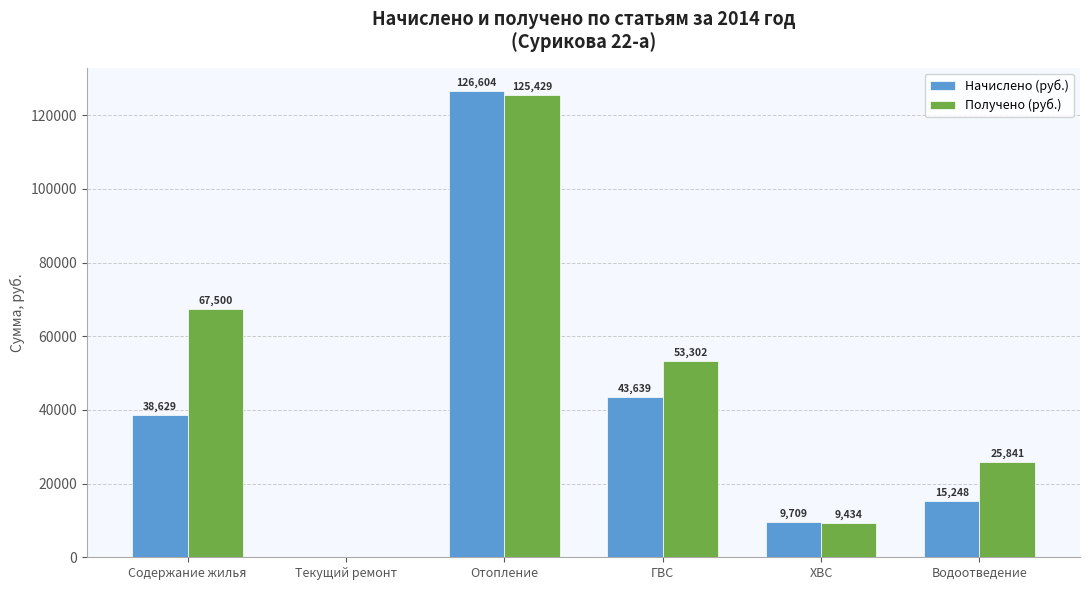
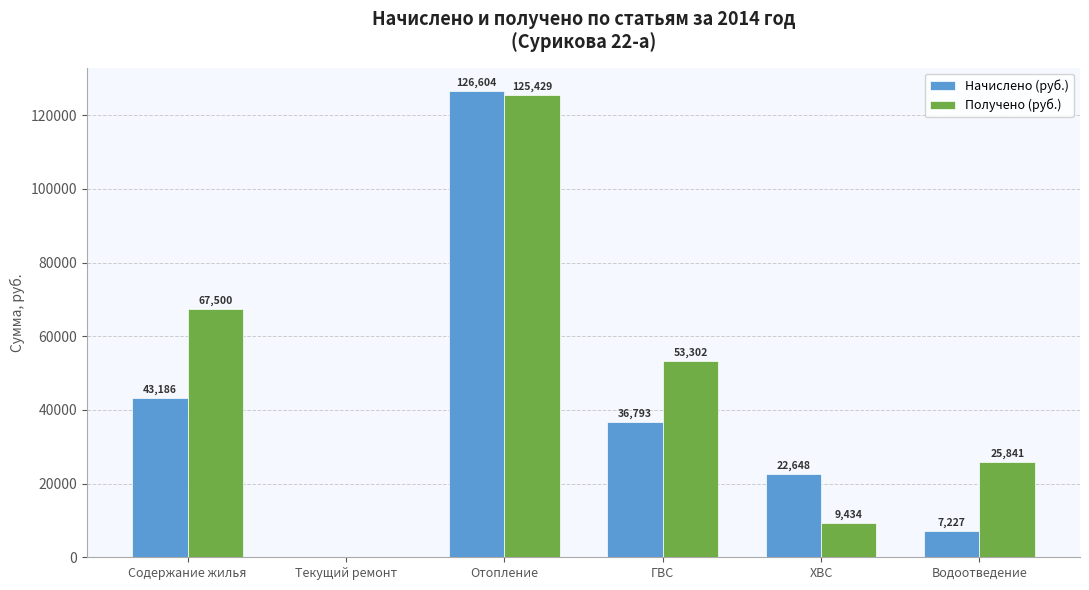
Начислено (руб.), Содержание жилья: 38,629 -> 43,186
Начислено (руб.), ГВС: 43,639 -> 36,793
Начислено (руб.), ХВС: 9,709 -> 22,648
Начислено (руб.), Водоотведение: 15,248 -> 7,227
